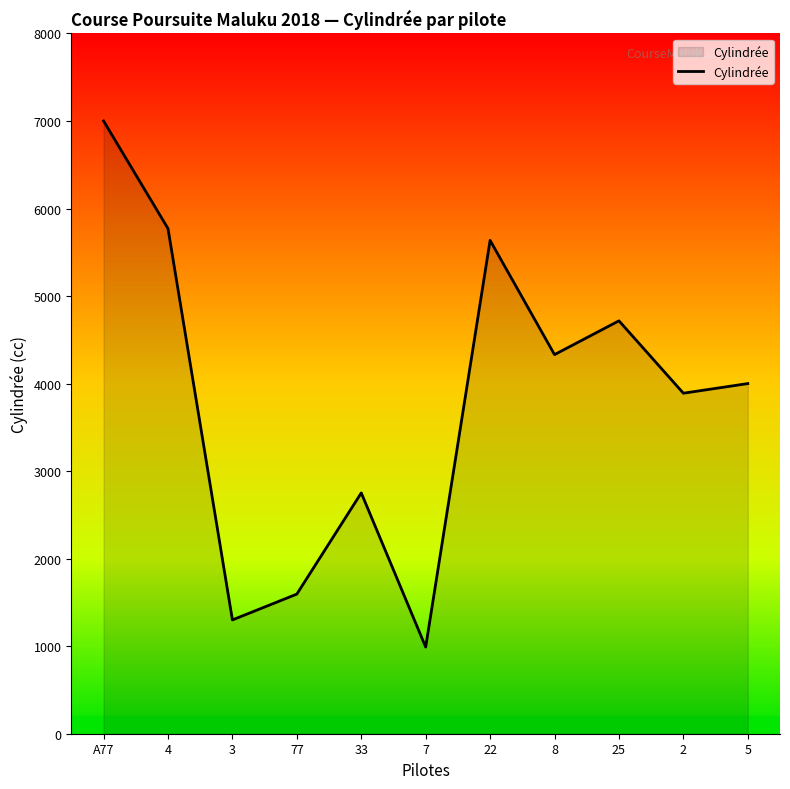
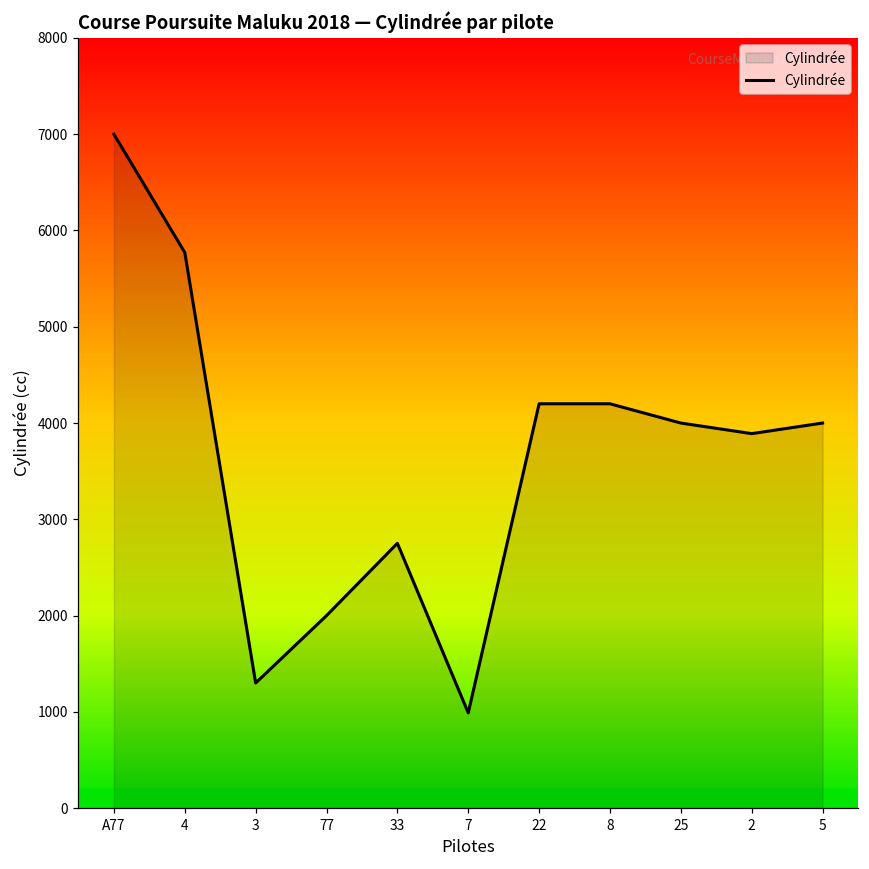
77: 1600 -> 2000
22: 5600 -> 4200
8: 4300 -> 4200
25: 4700 -> 4000
